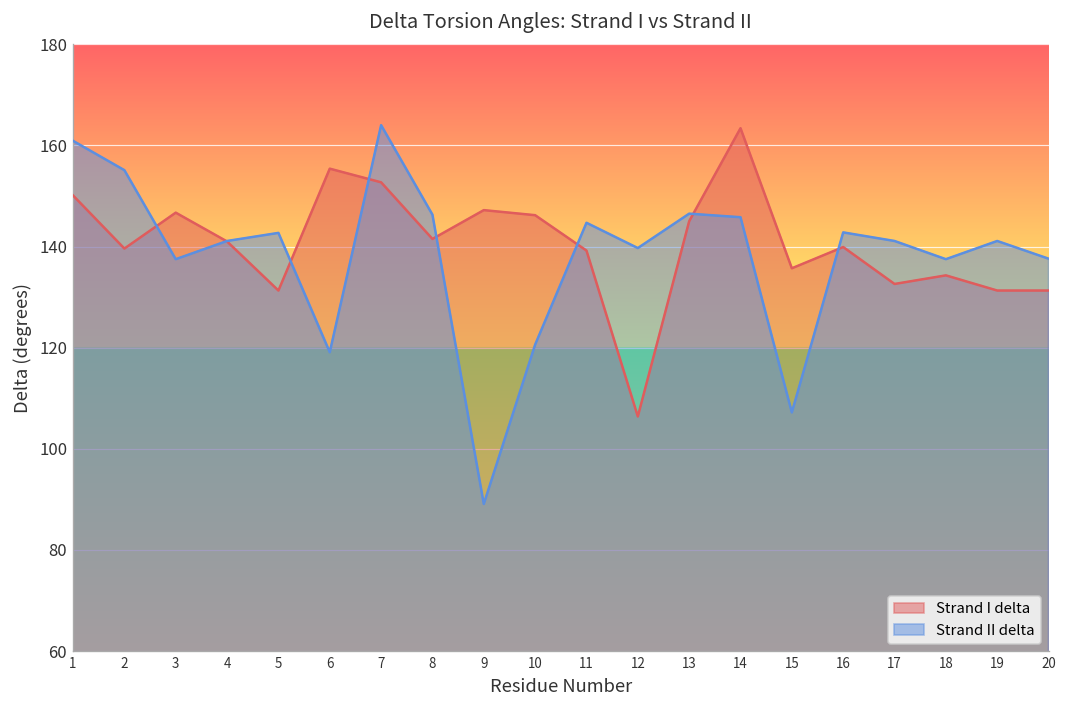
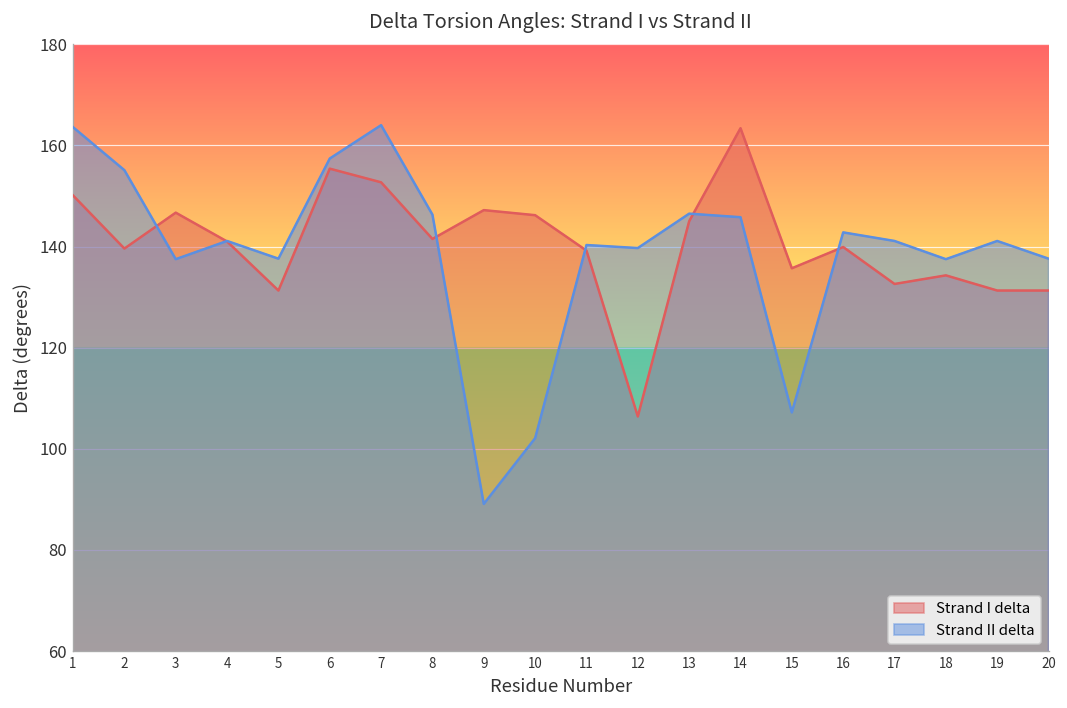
Strand II delta, 1: 161 -> 164
Strand II delta, 5: 143 -> 138
Strand II delta, 6: 119 -> 157
Strand II delta, 10: 121 -> 102
Strand II delta, 11: 145 -> 140
